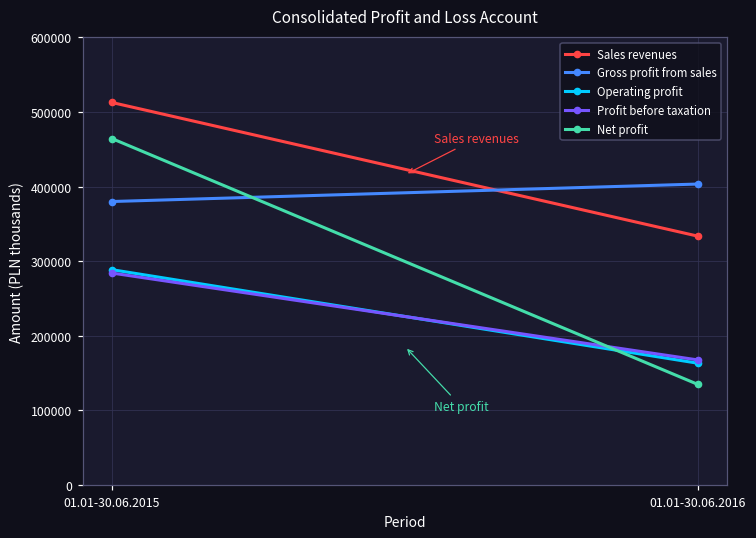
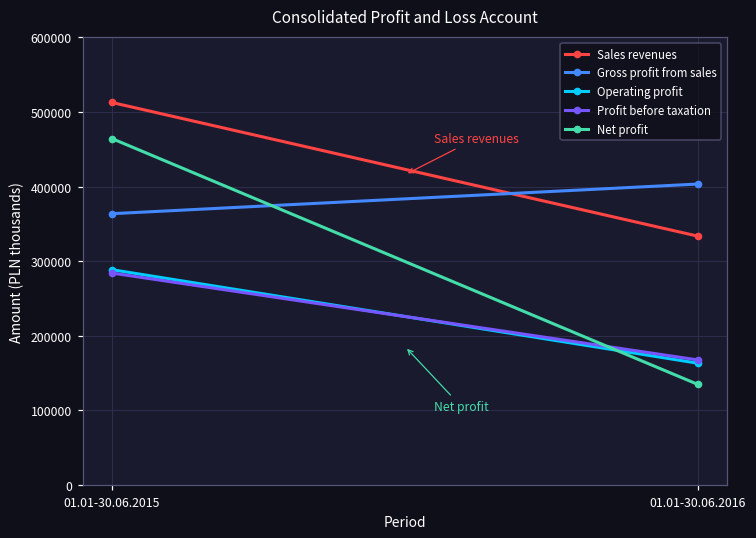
Gross profit from sales, 01.01-30.06.2015: 380000 -> 360000
